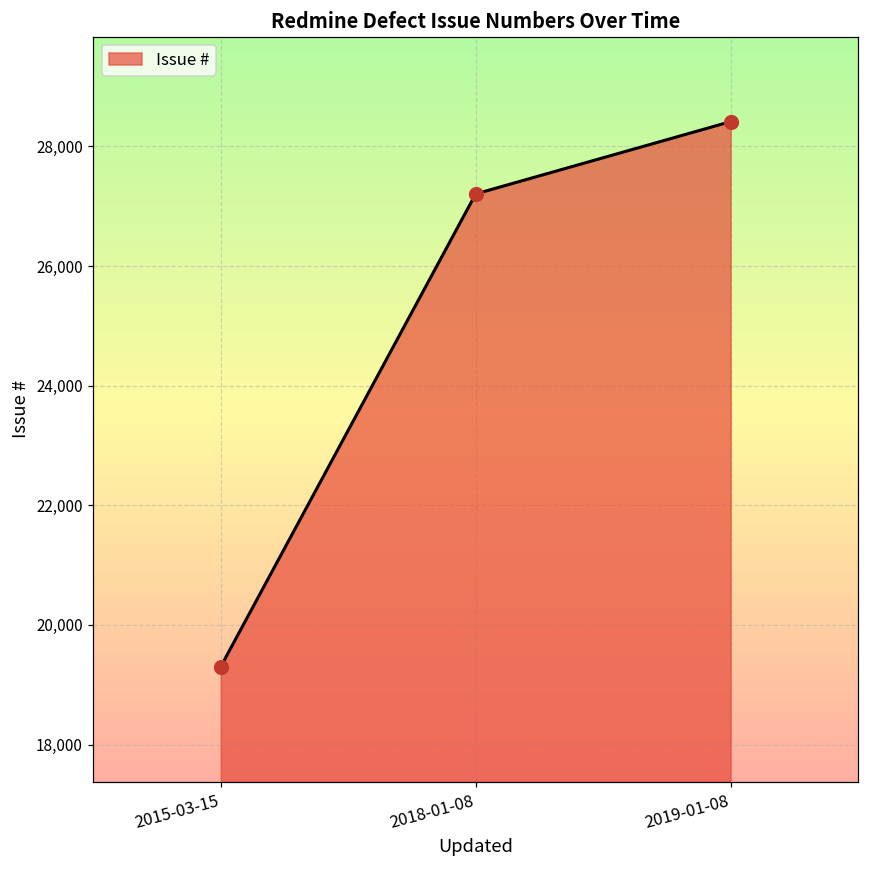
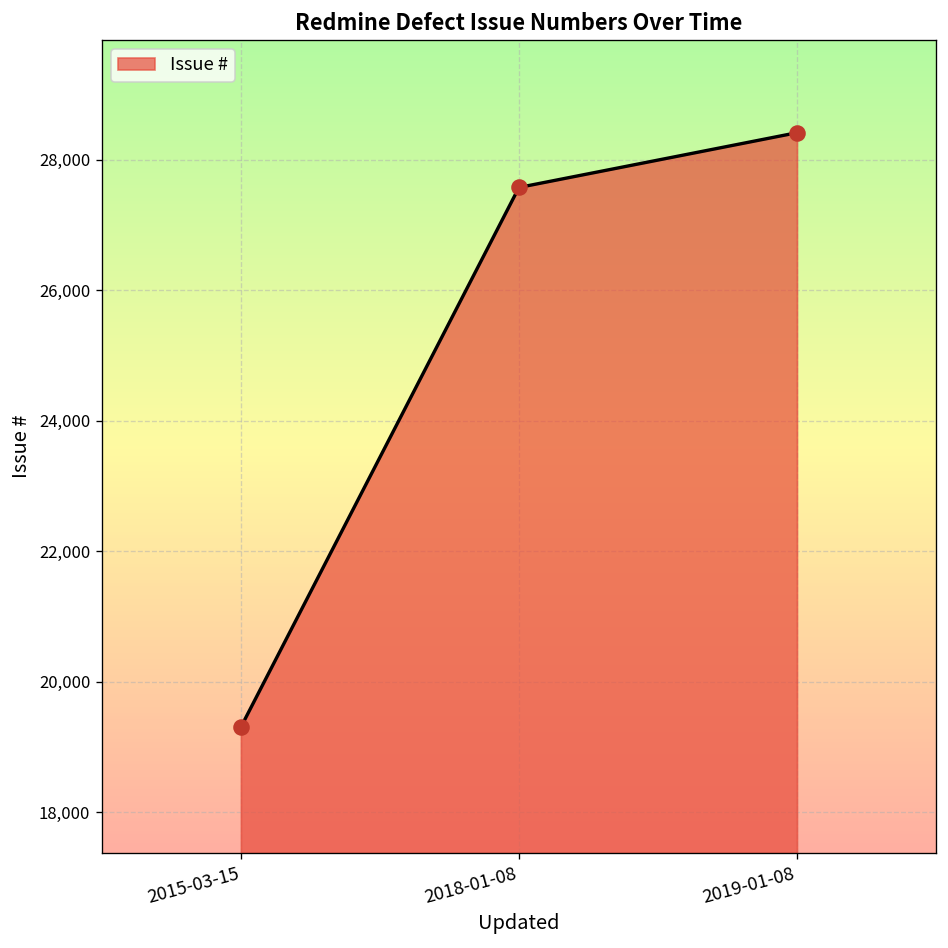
2018-01-08: 27,200 -> 27,600
